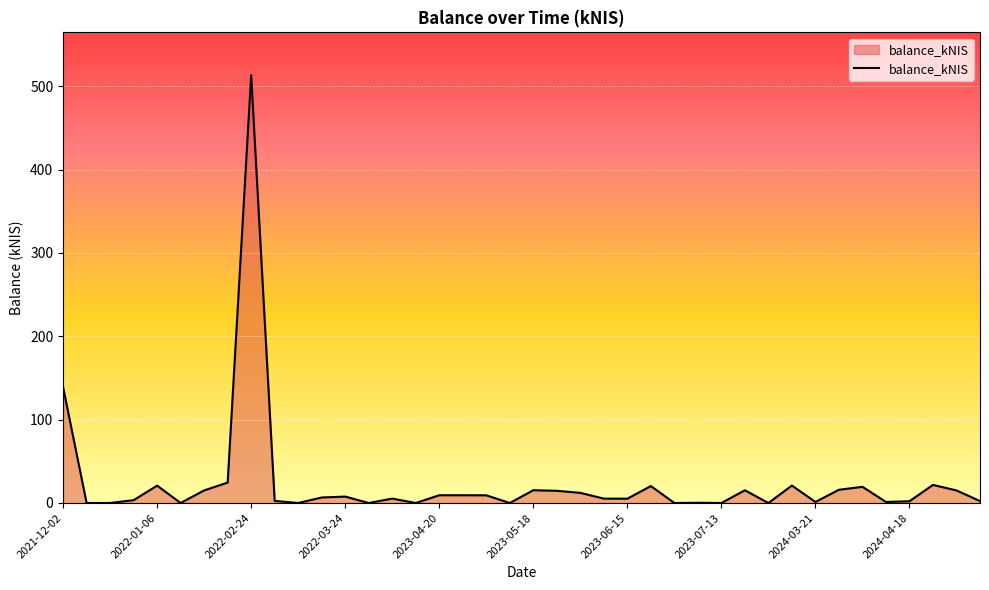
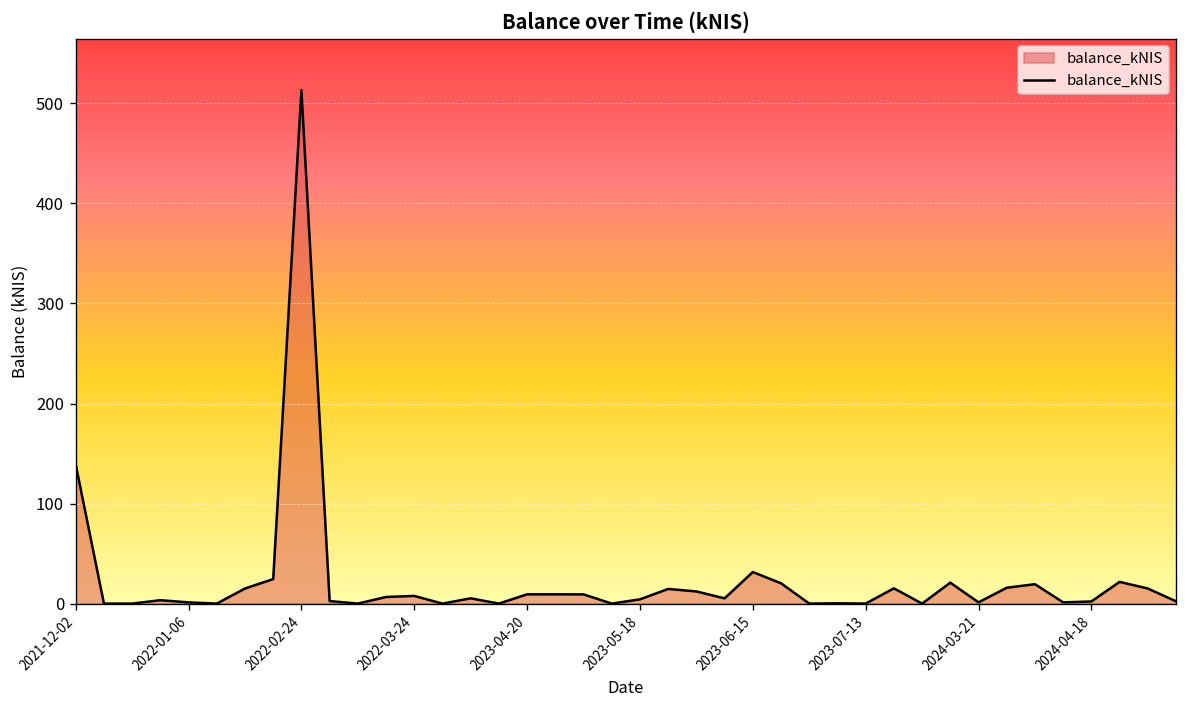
2022-01-06: 20 -> 0
2023-05-18: 20 -> 0
2023-06-15: 10 -> 30
